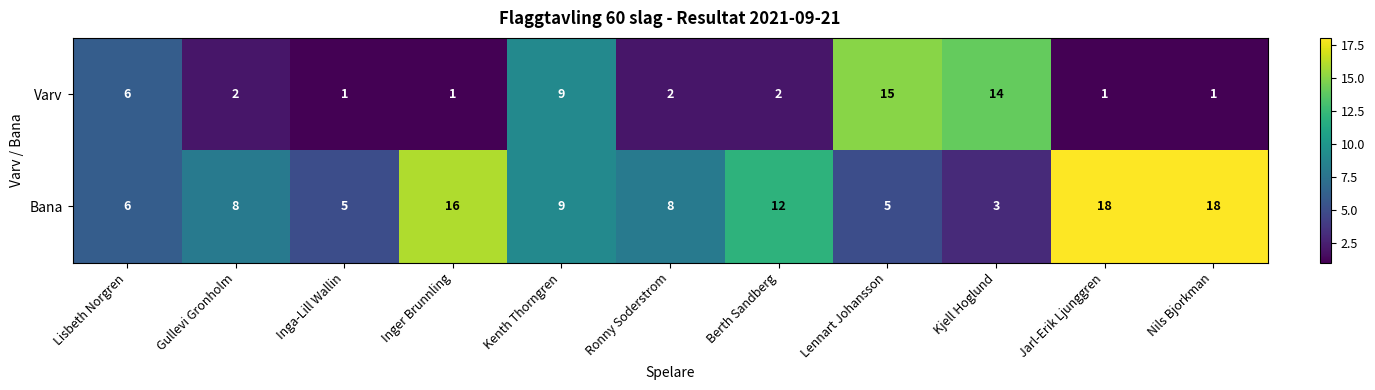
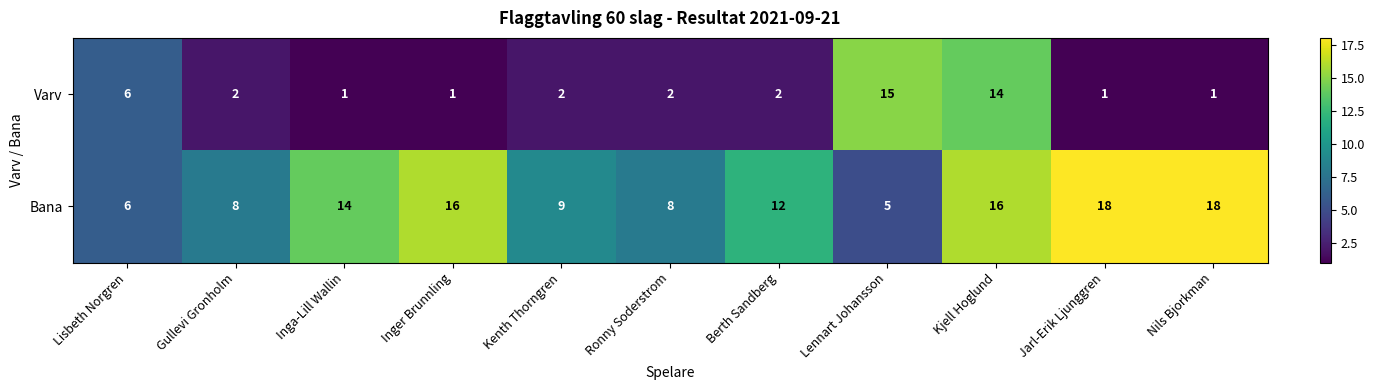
Varv, Kenth Thorngren: 9 -> 2
Bana, Inga-Lill Wallin: 5 -> 14
Bana, Kjell Hoglund: 3 -> 16
